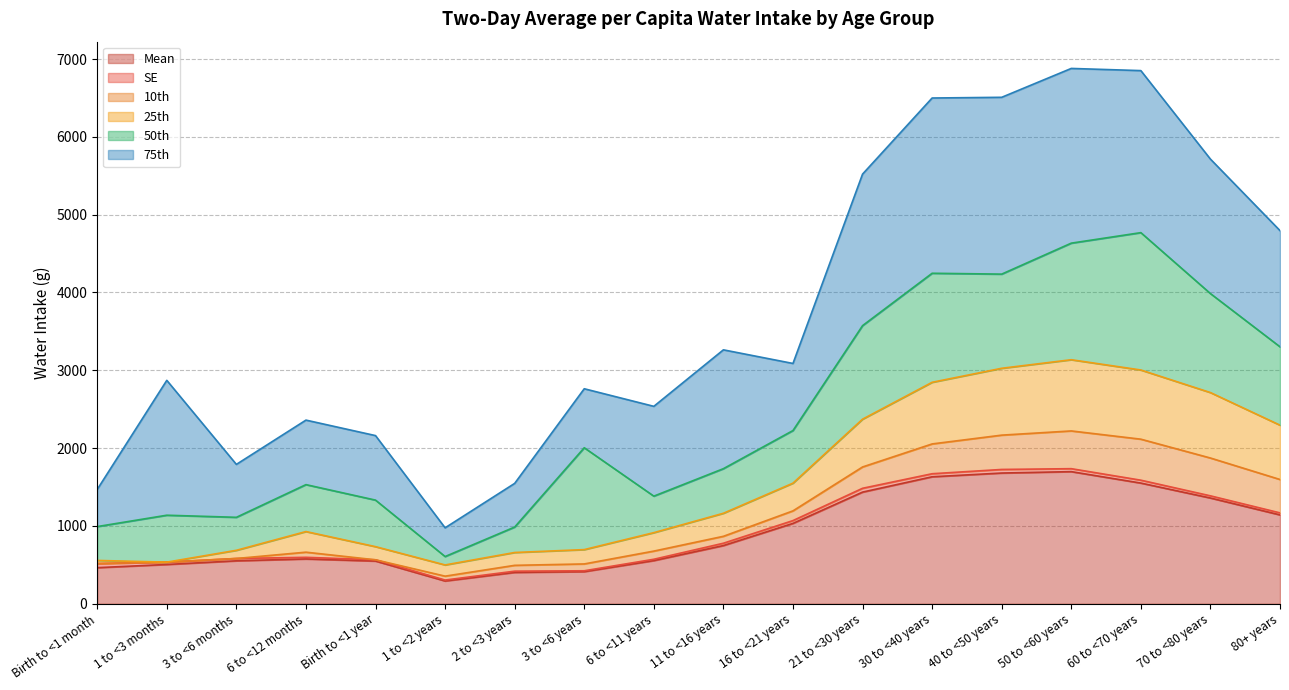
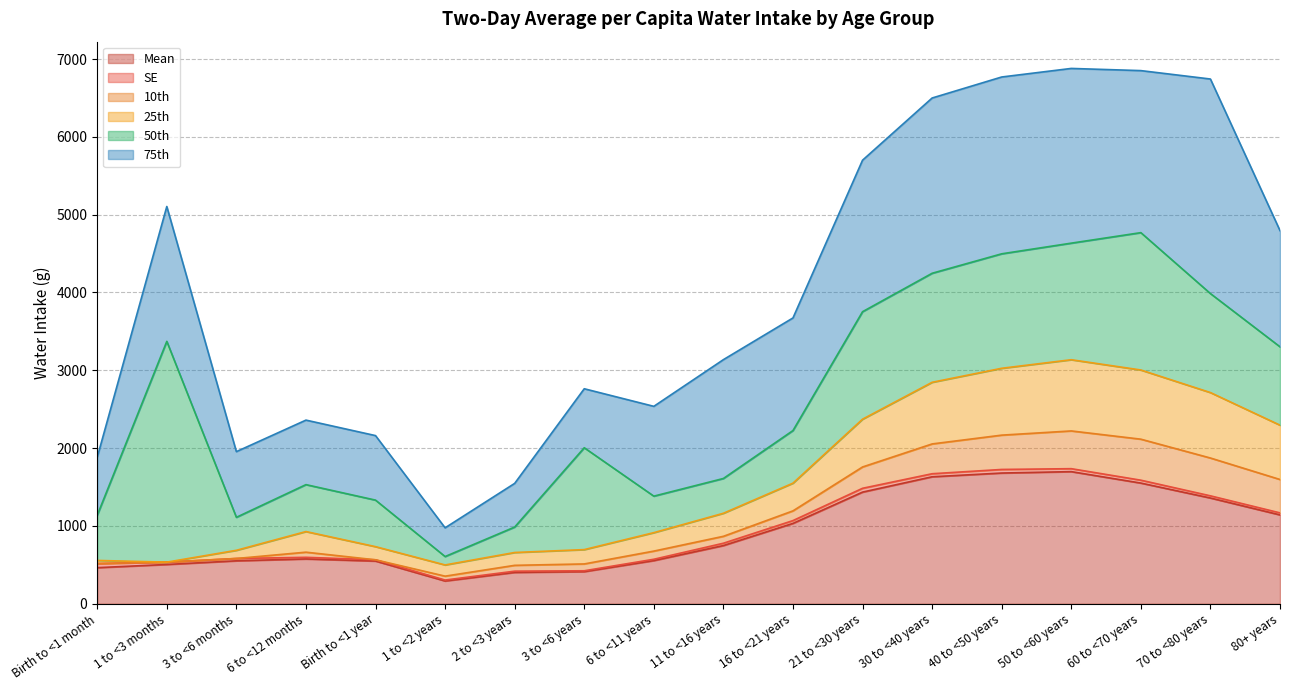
50th, Birth to <1 month: 400 -> 600
75th, Birth to <1 month: 500 -> 700
50th, 1 to <3 months: 600 -> 2800
75th, 3 to <6 months: 700 -> 800
50th, 11 to <16 years: 600 -> 400
75th, 16 to <21 years: 900 -> 1400
50th, 21 to <30 years: 1200 -> 1400
50th, 40 to <50 years: 1200 -> 1500
75th, 70 to <80 years: 1700 -> 2800
